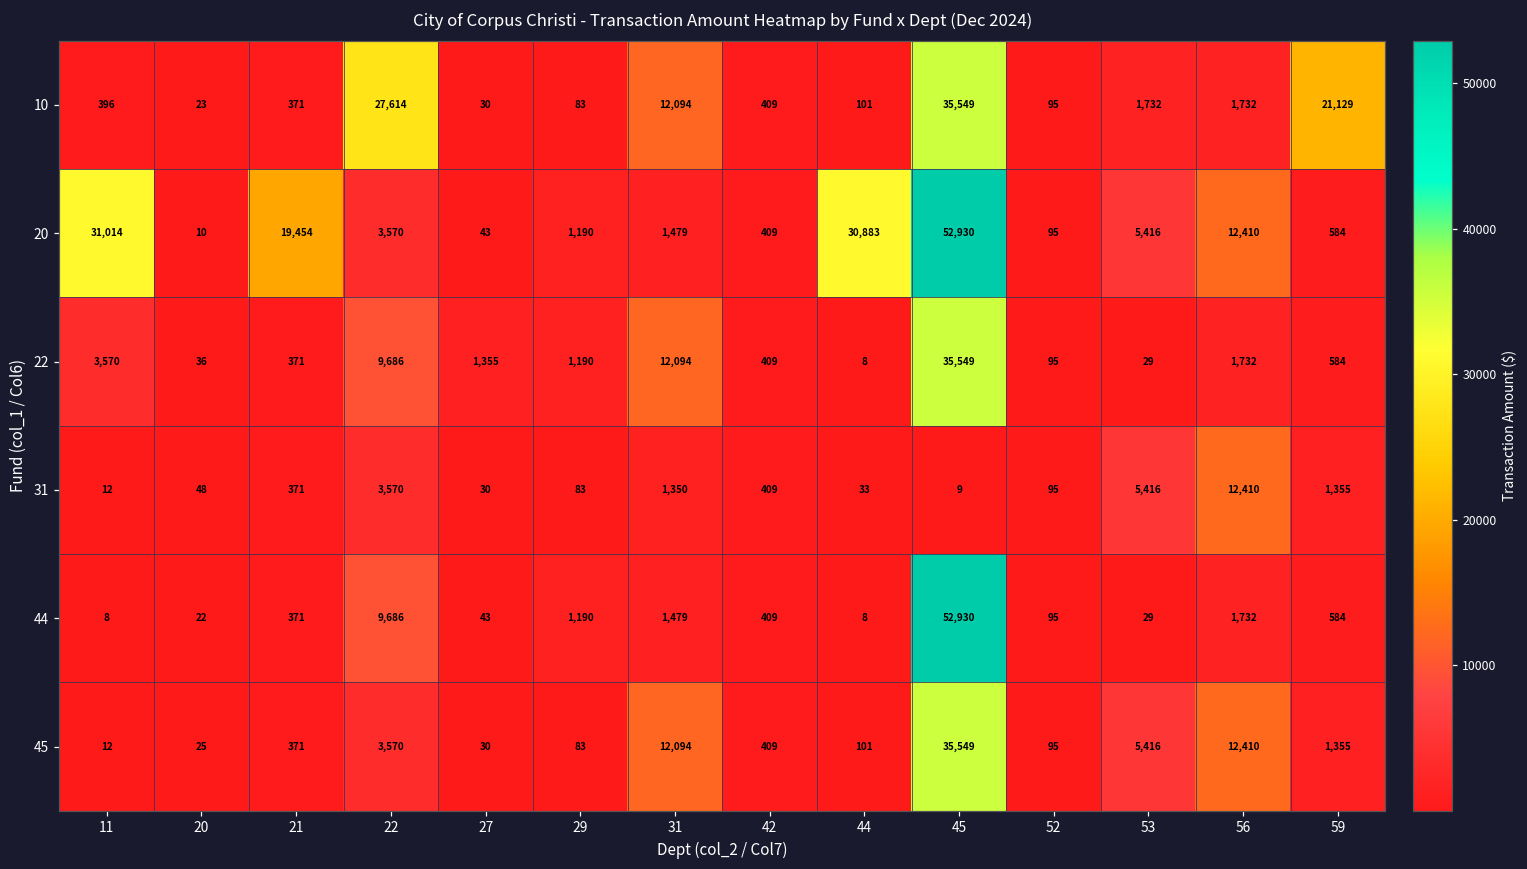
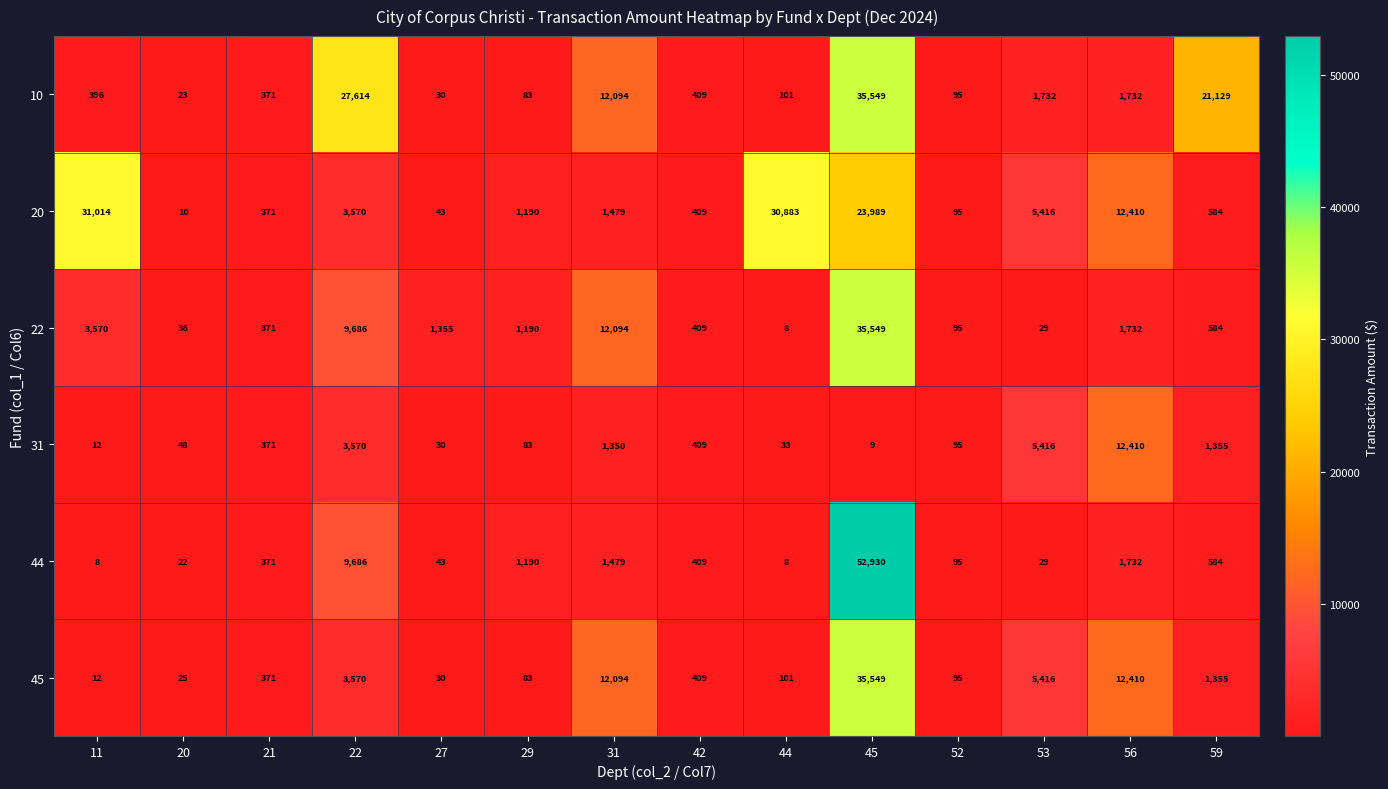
20, 21: 19,454 -> 371
20, 45: 52,930 -> 23,989
